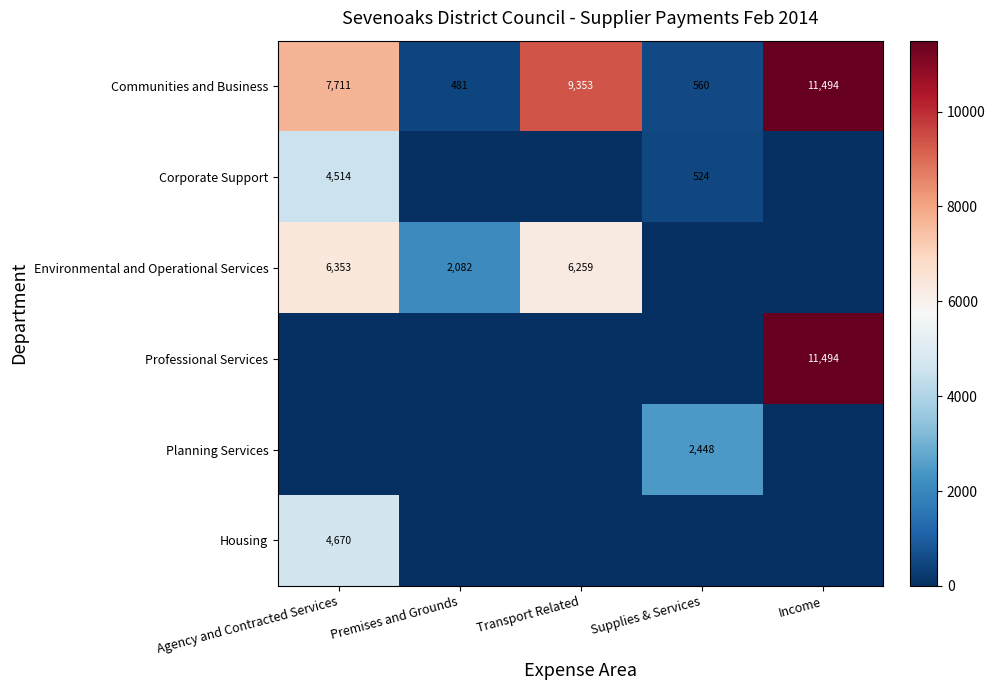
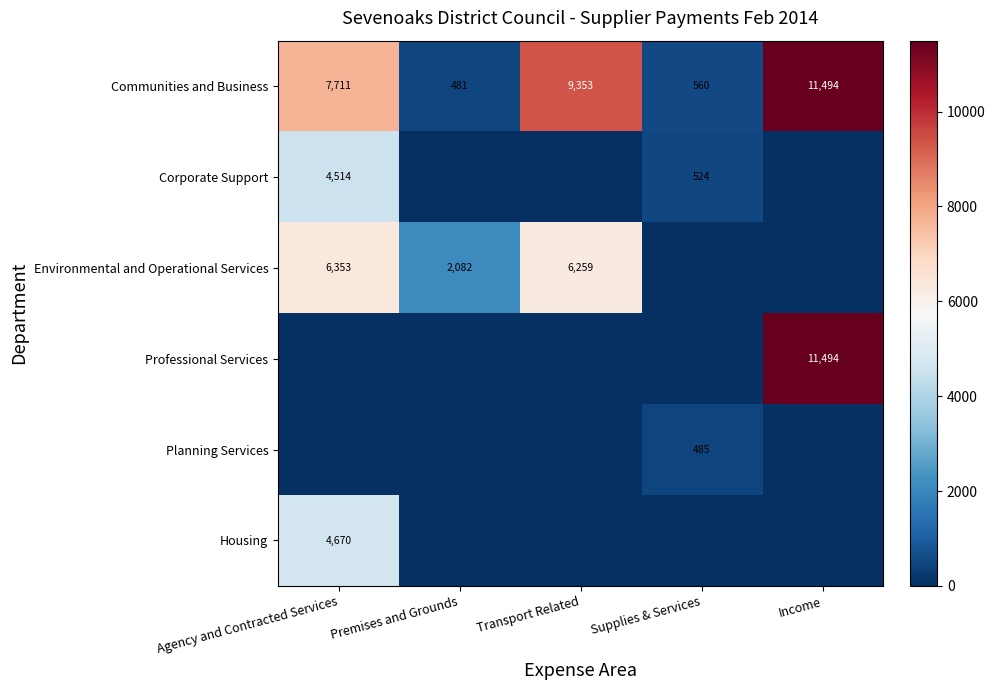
Planning Services, Supplies & Services: 2,448 -> 485
